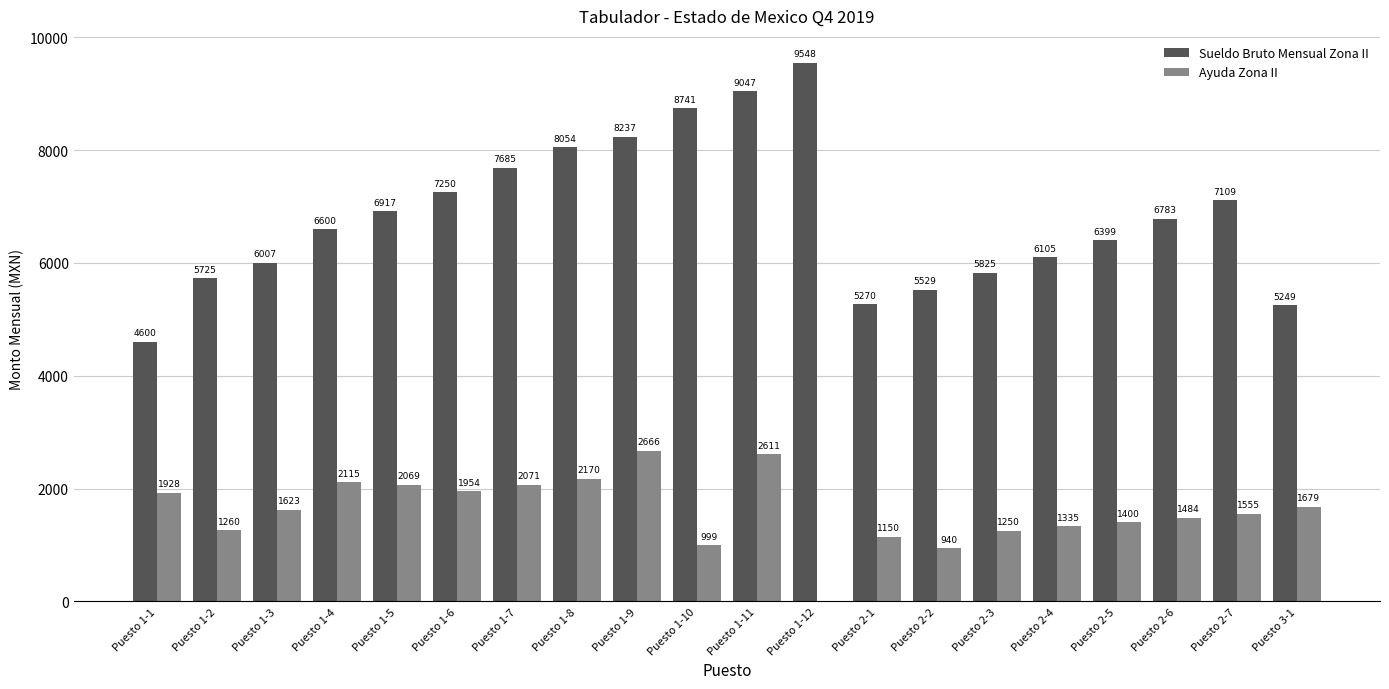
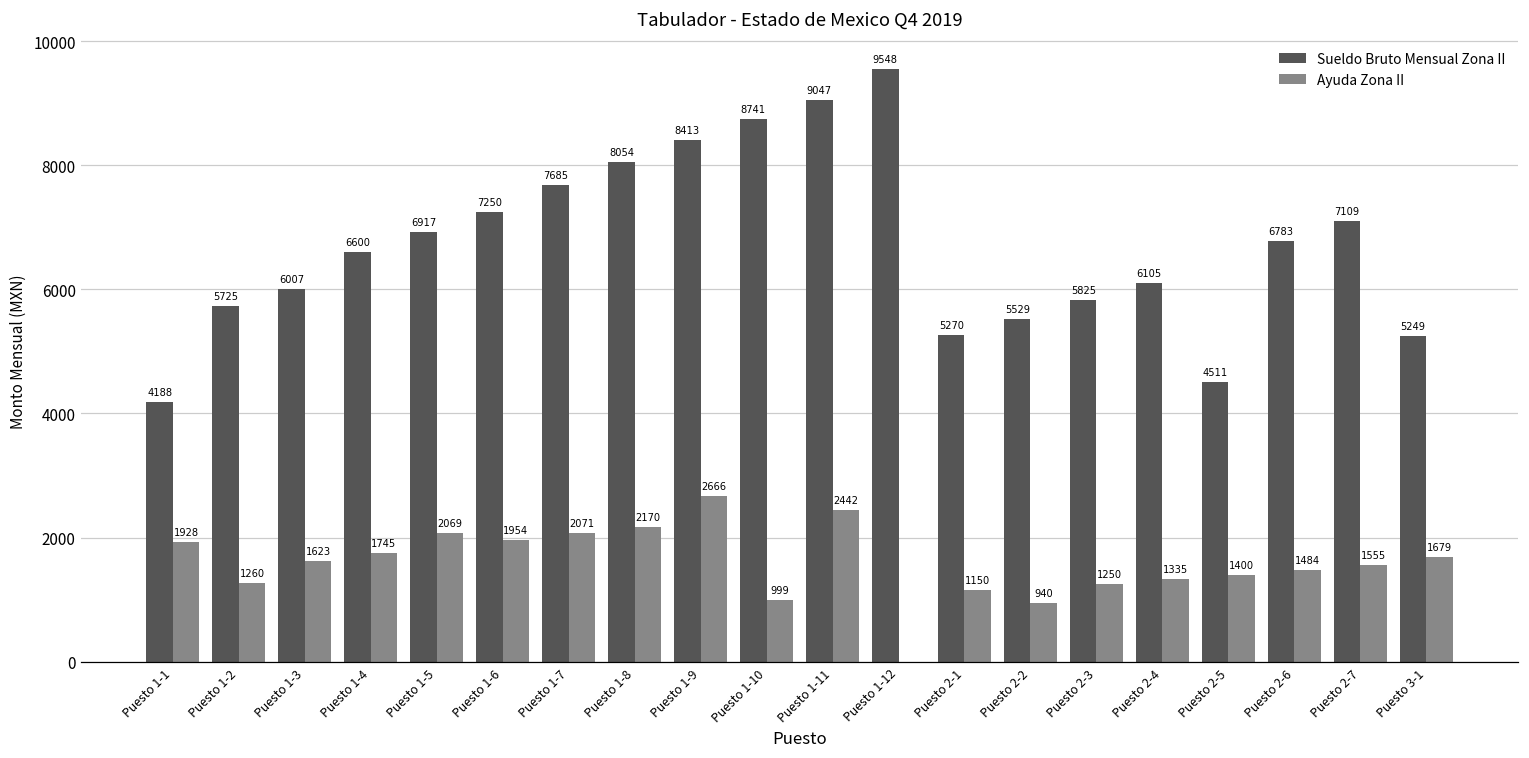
Sueldo Bruto Mensual Zona II, Puesto 1-1: 4600 -> 4188
Ayuda Zona II, Puesto 1-4: 2115 -> 1745
Sueldo Bruto Mensual Zona II, Puesto 1-9: 8237 -> 8413
Ayuda Zona II, Puesto 1-11: 2611 -> 2442
Sueldo Bruto Mensual Zona II, Puesto 2-5: 6399 -> 4511
